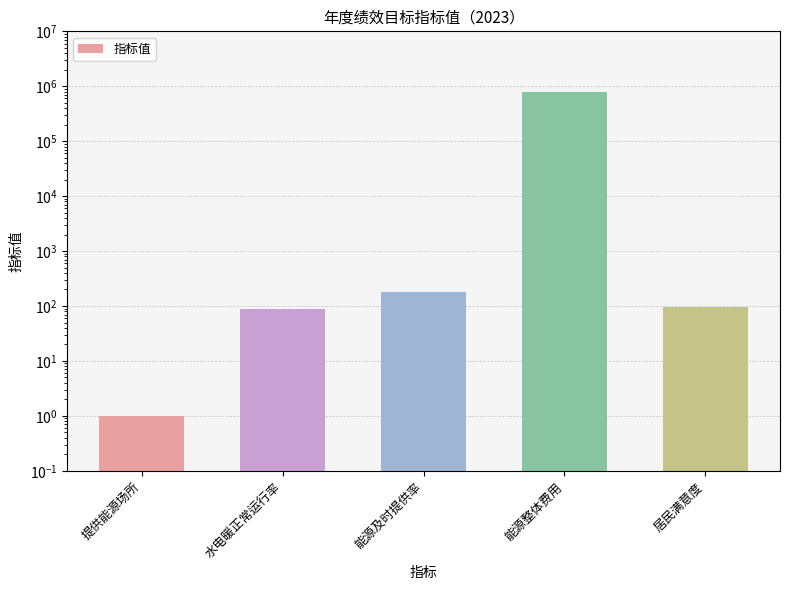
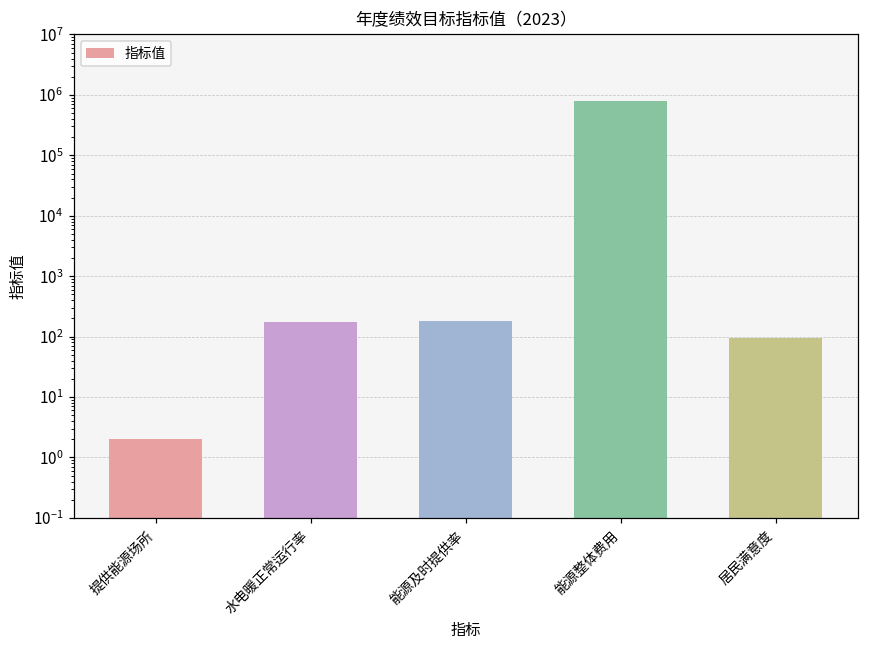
提供能源场所: 1 -> 2
水电暖正常运行率: 90 -> 170
